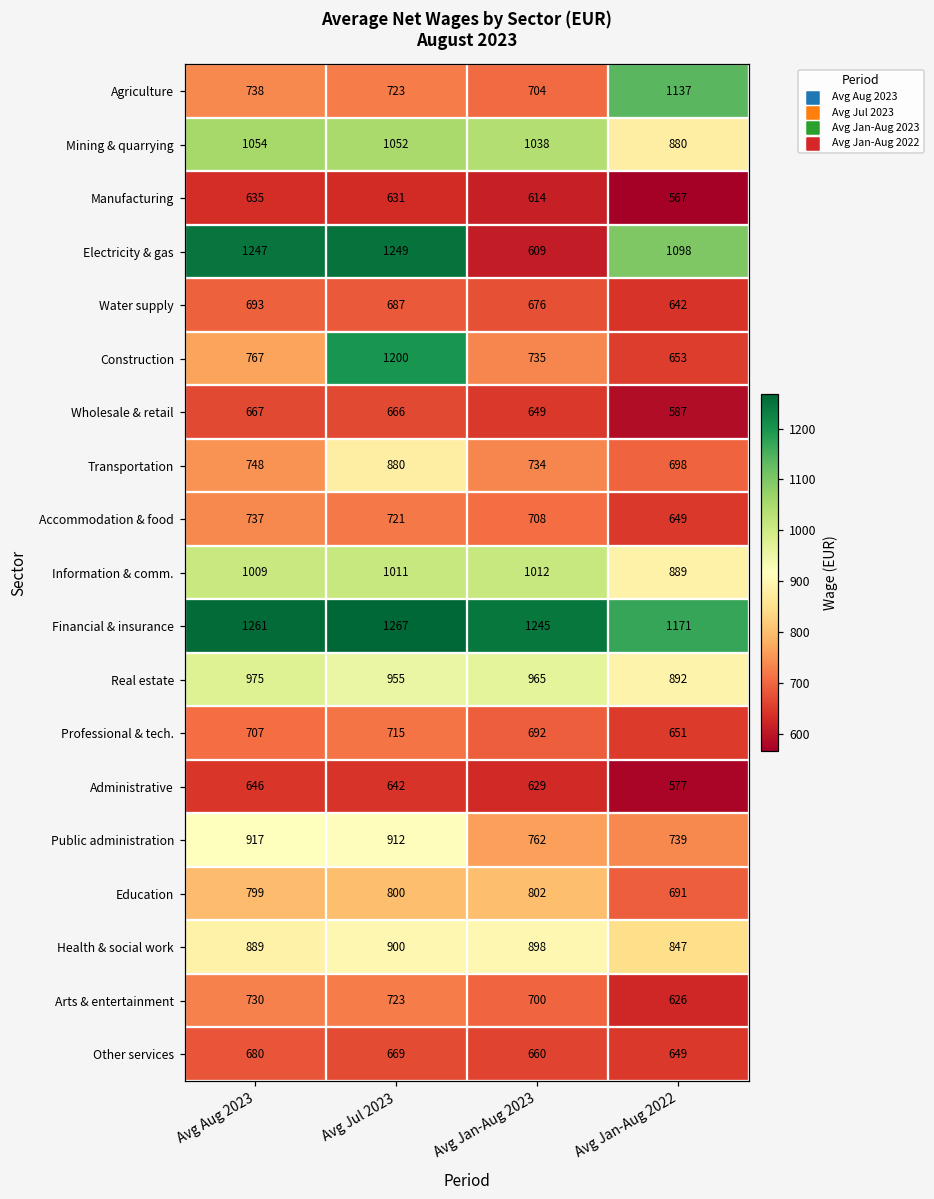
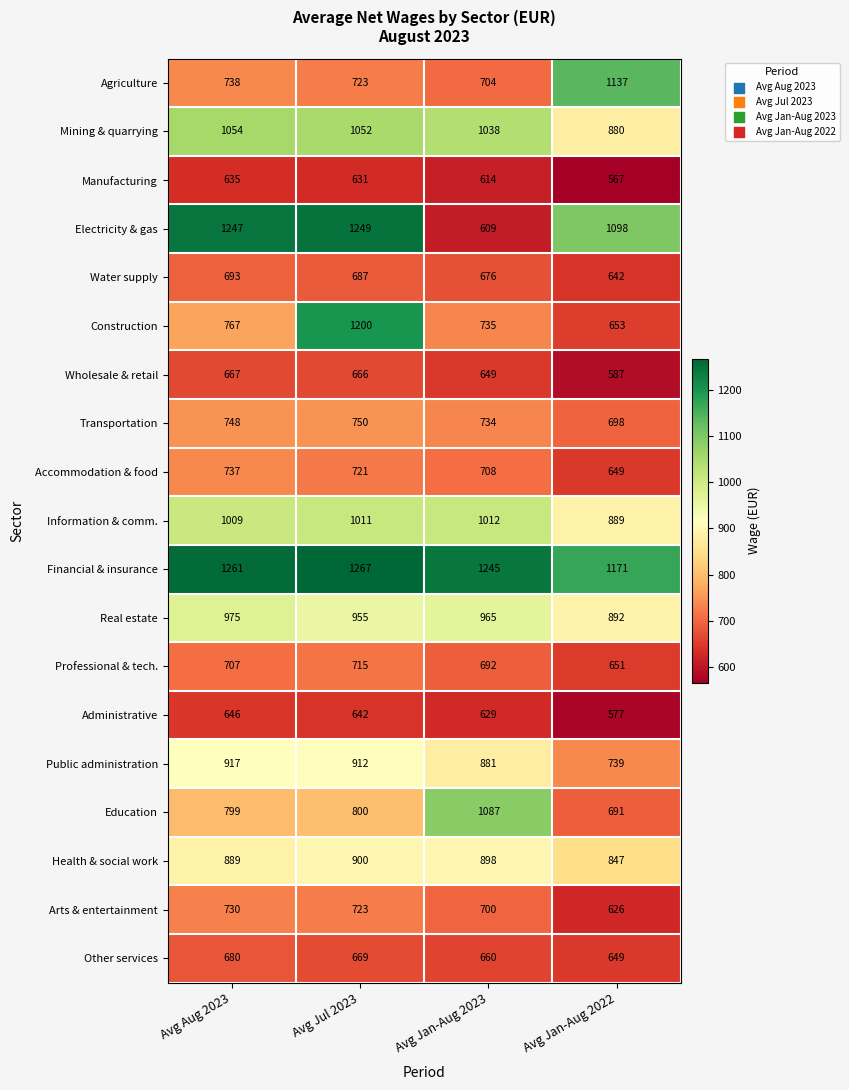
Transportation, Avg Jul 2023: 880 -> 750
Public administration, Avg Jan-Aug 2023: 762 -> 881
Education, Avg Jan-Aug 2023: 802 -> 1087
